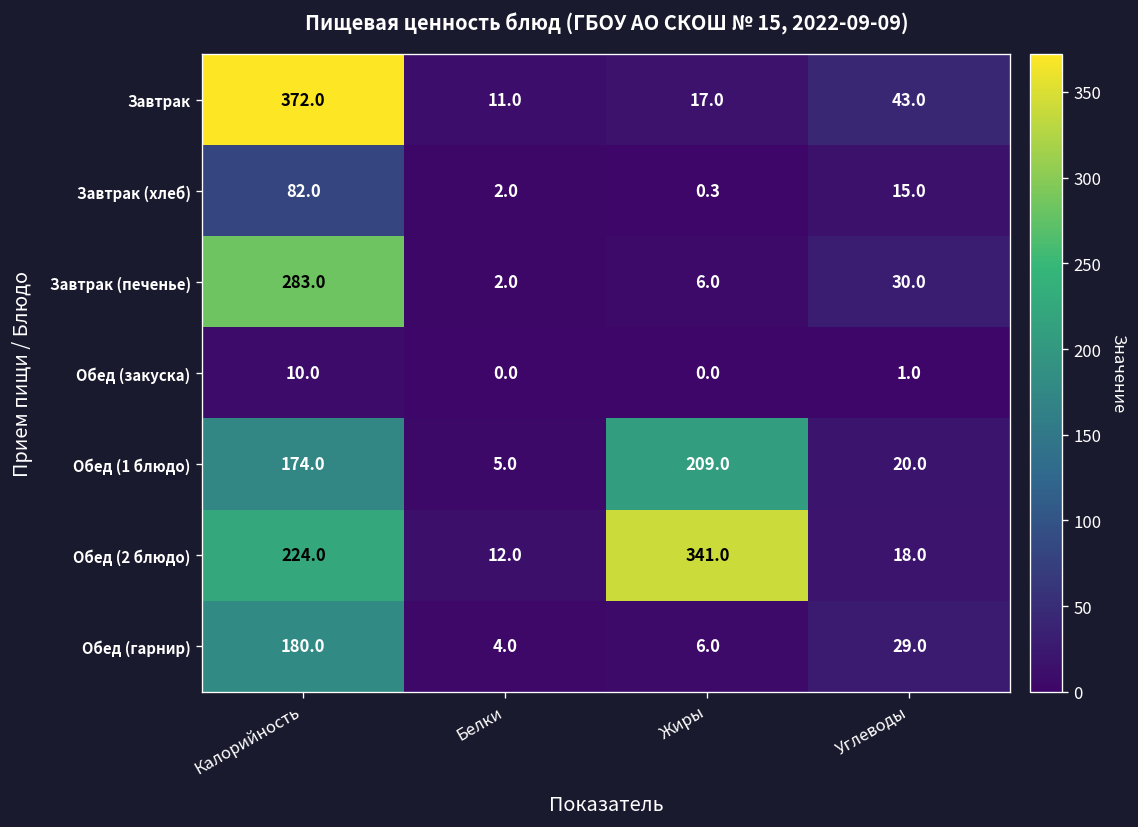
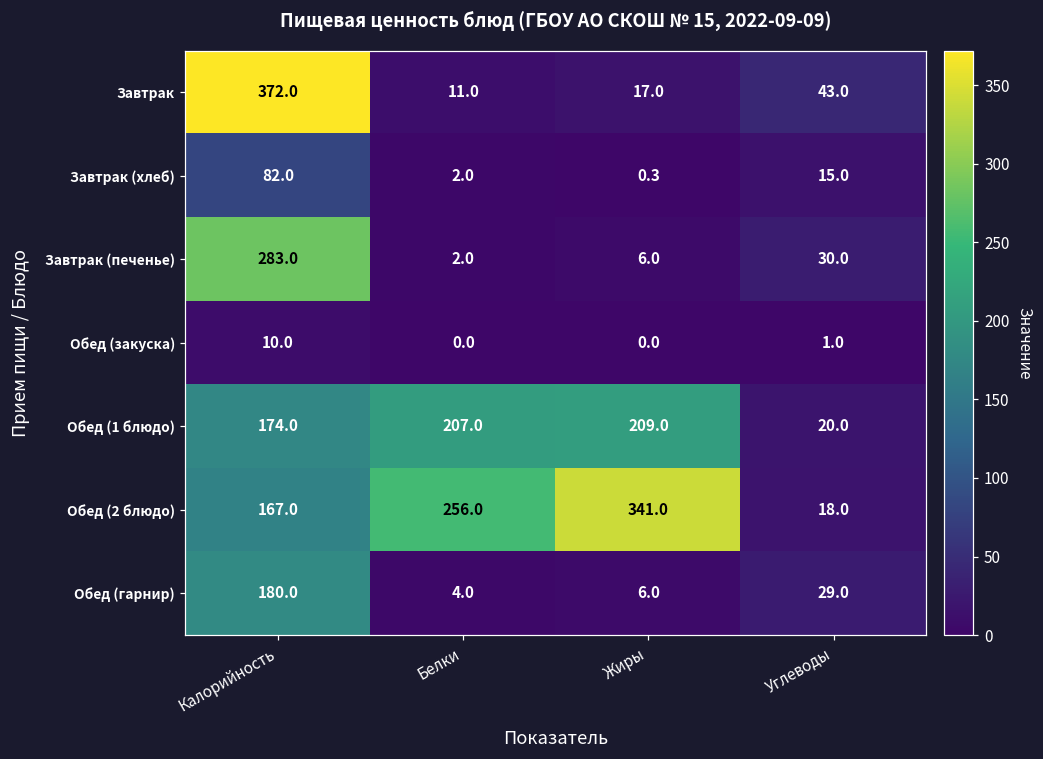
Обед (1 блюдо), Белки: 5.0 -> 207.0
Обед (2 блюдо), Калорийность: 224.0 -> 167.0
Обед (2 блюдо), Белки: 12.0 -> 256.0
